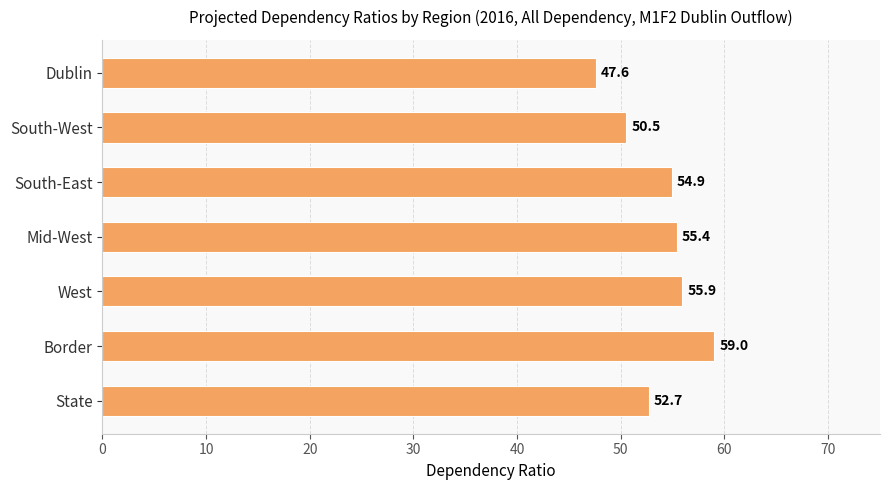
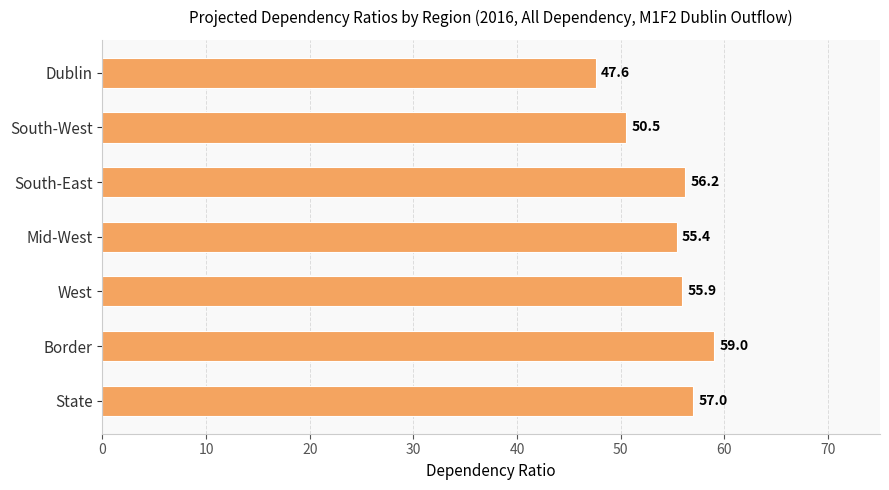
South-East: 54.9 -> 56.2
State: 52.7 -> 57.0
